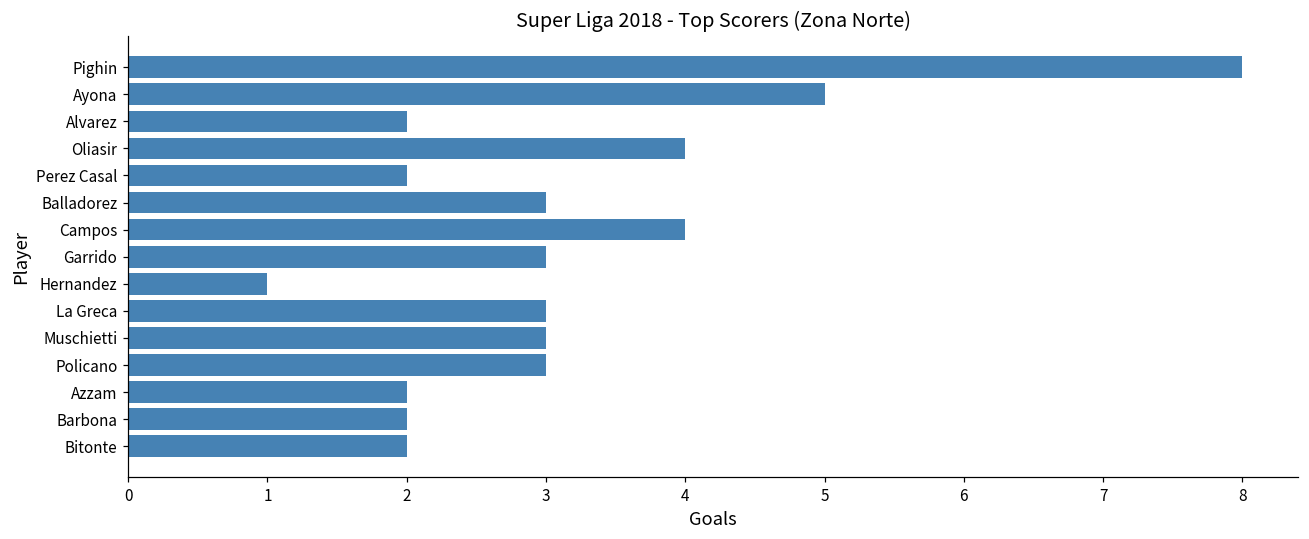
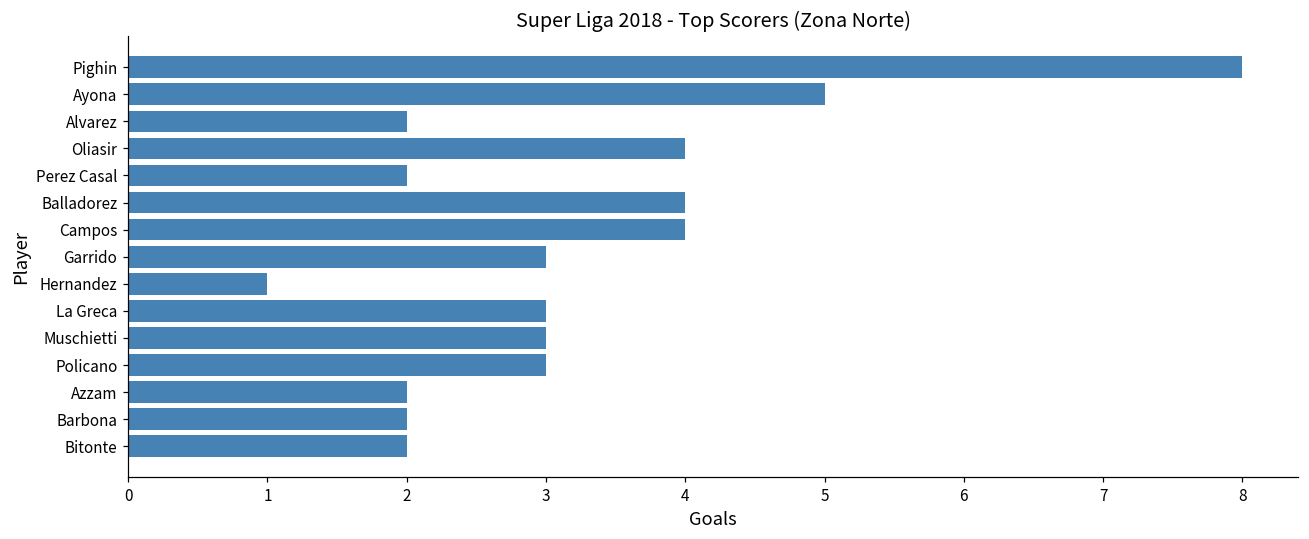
Balladorez: 3 -> 4
